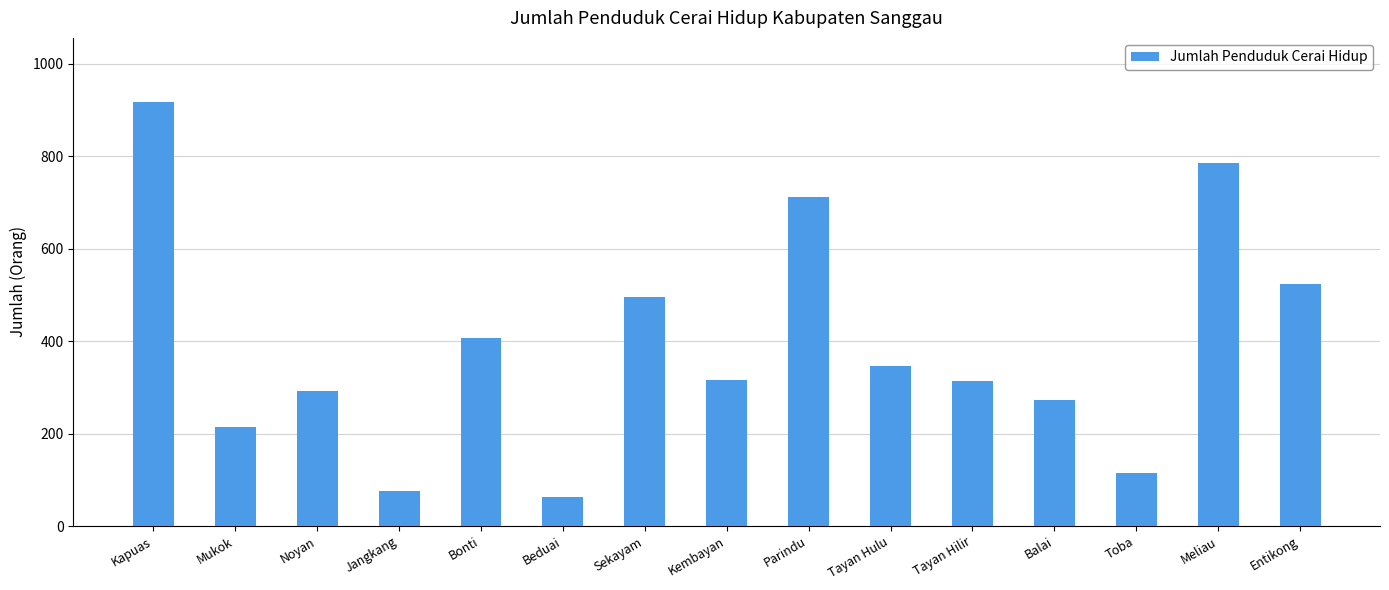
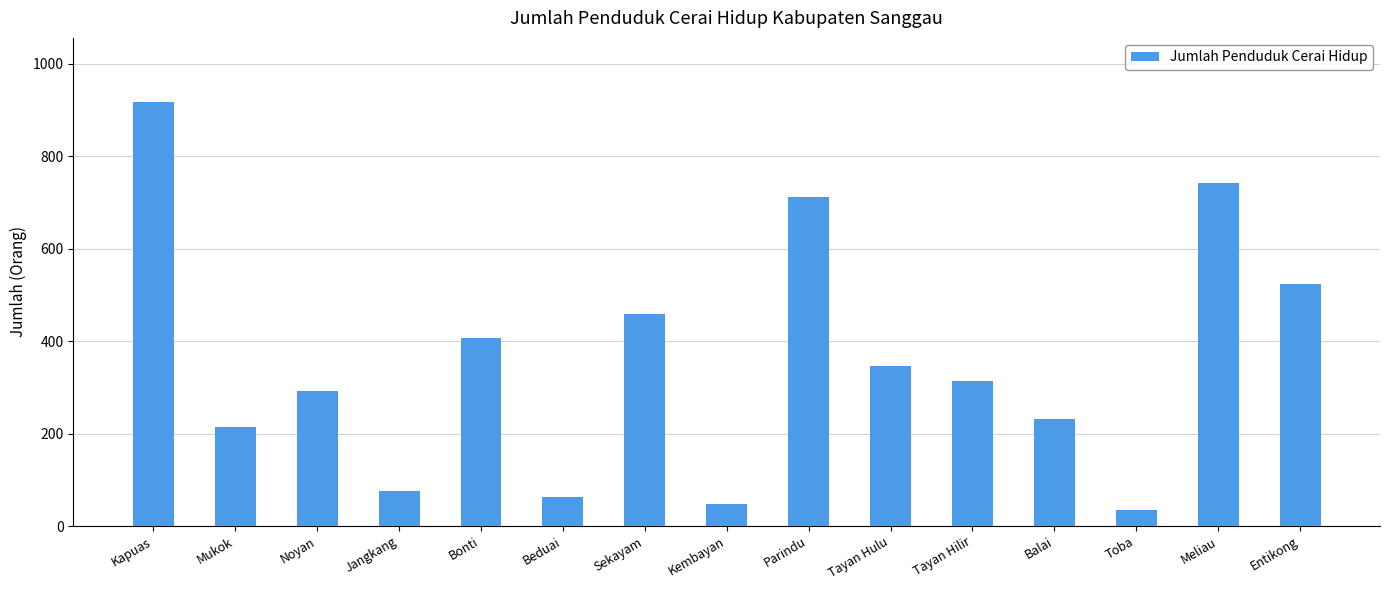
Sekayam: 500 -> 460
Kembayan: 320 -> 50
Balai: 270 -> 230
Toba: 110 -> 30
Meliau: 790 -> 740
